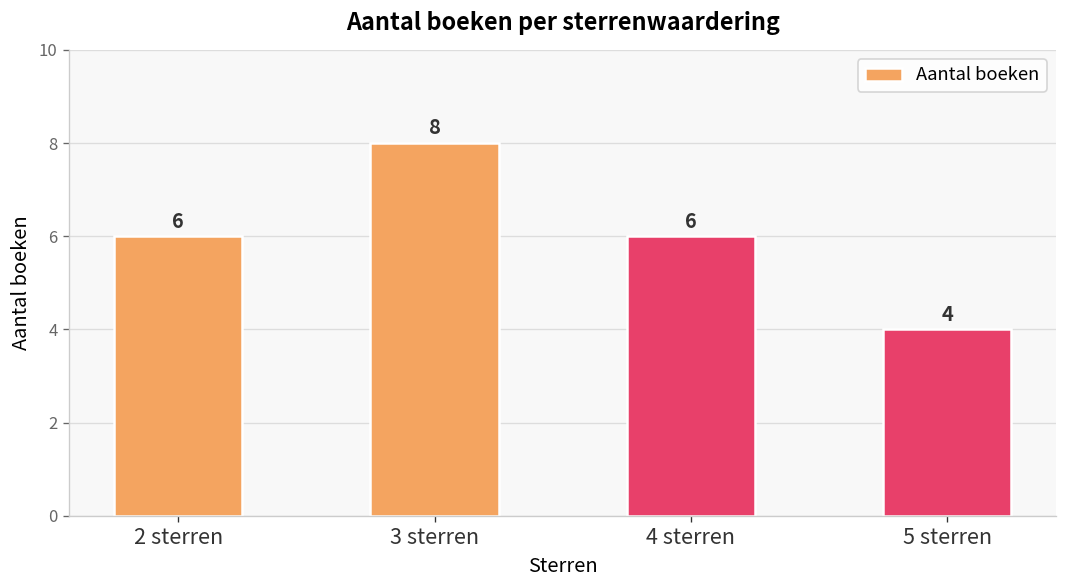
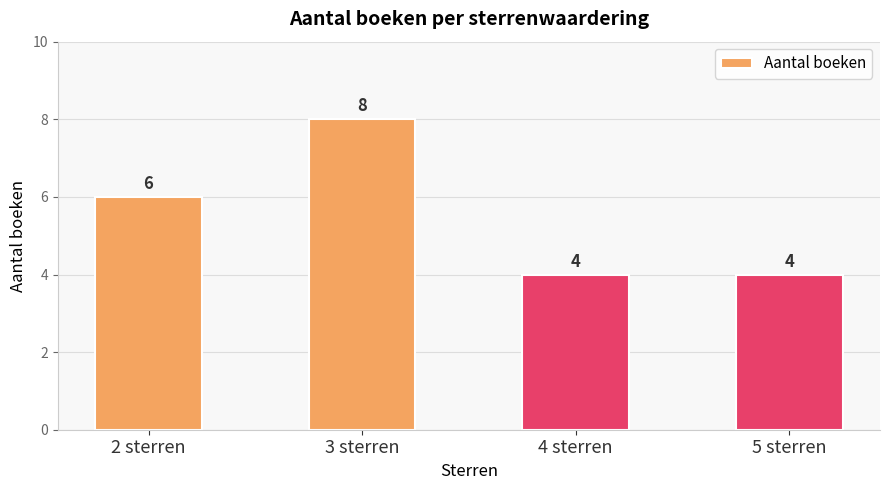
4 sterren: 6 -> 4
